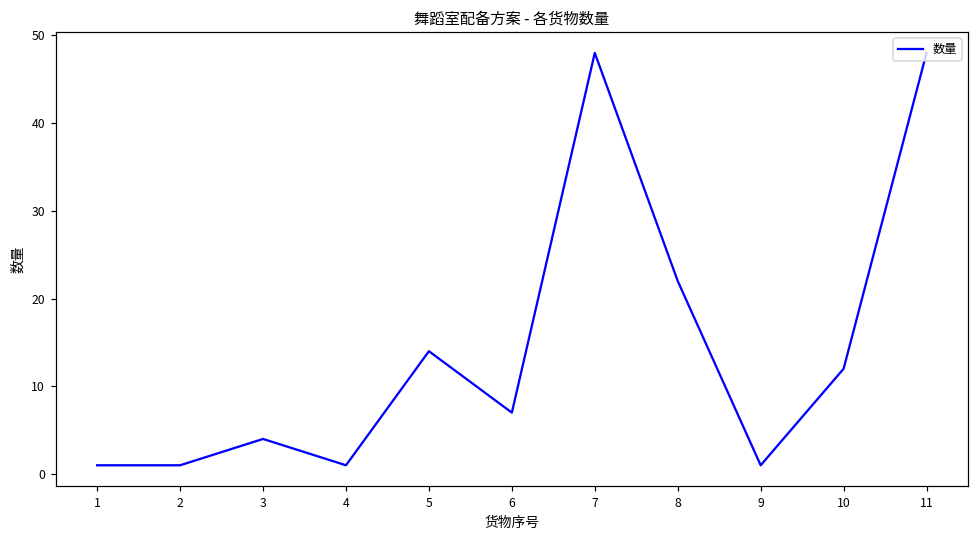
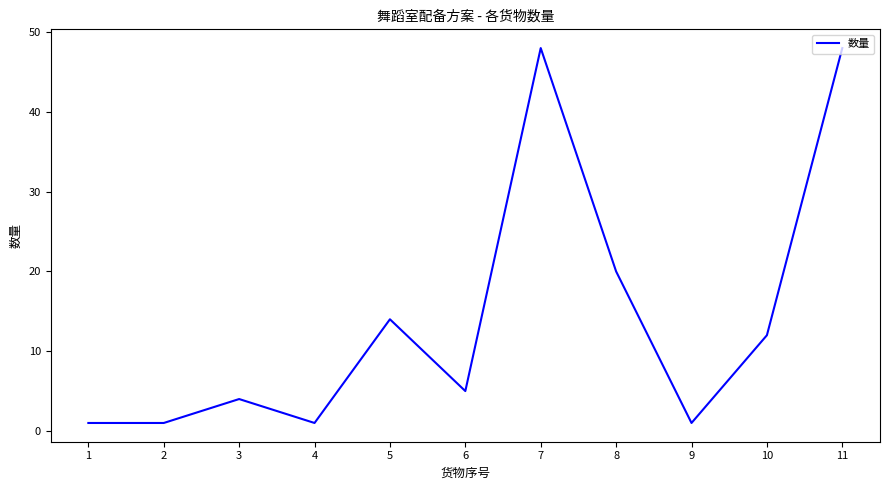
6: 7 -> 5
8: 22 -> 20
